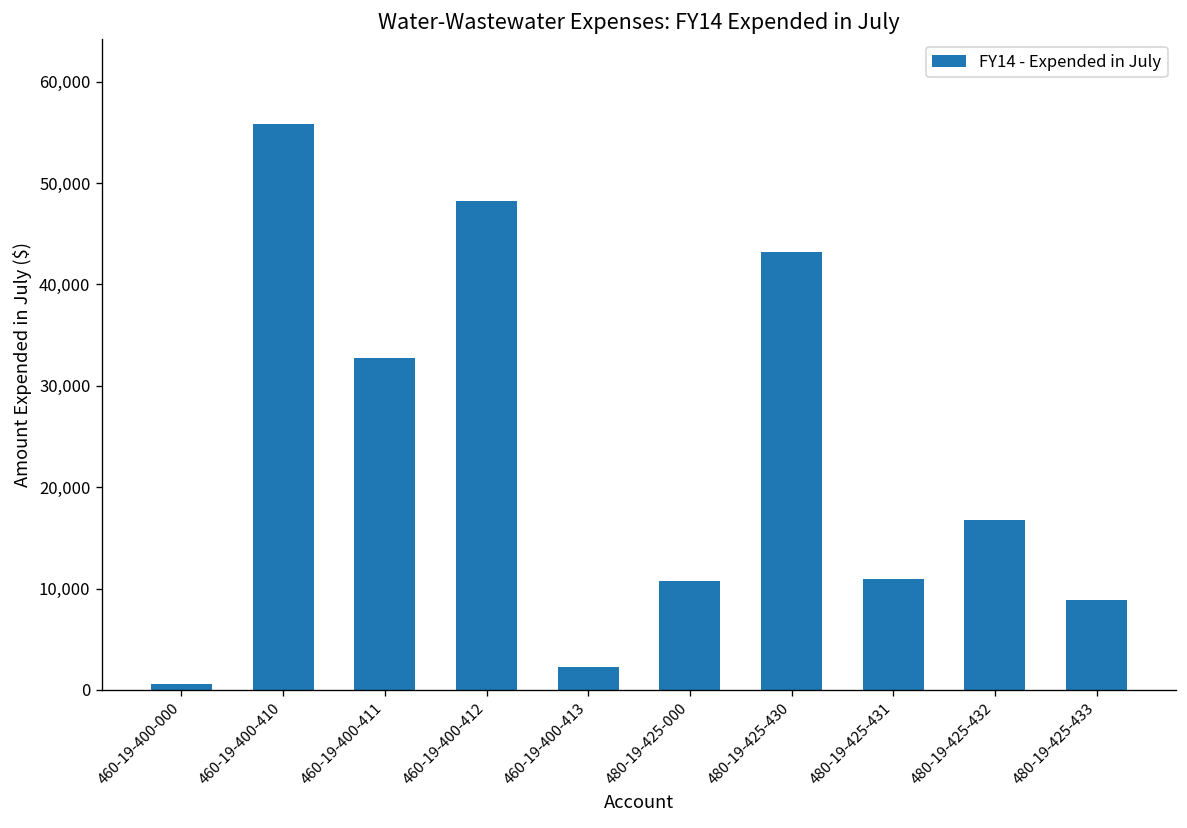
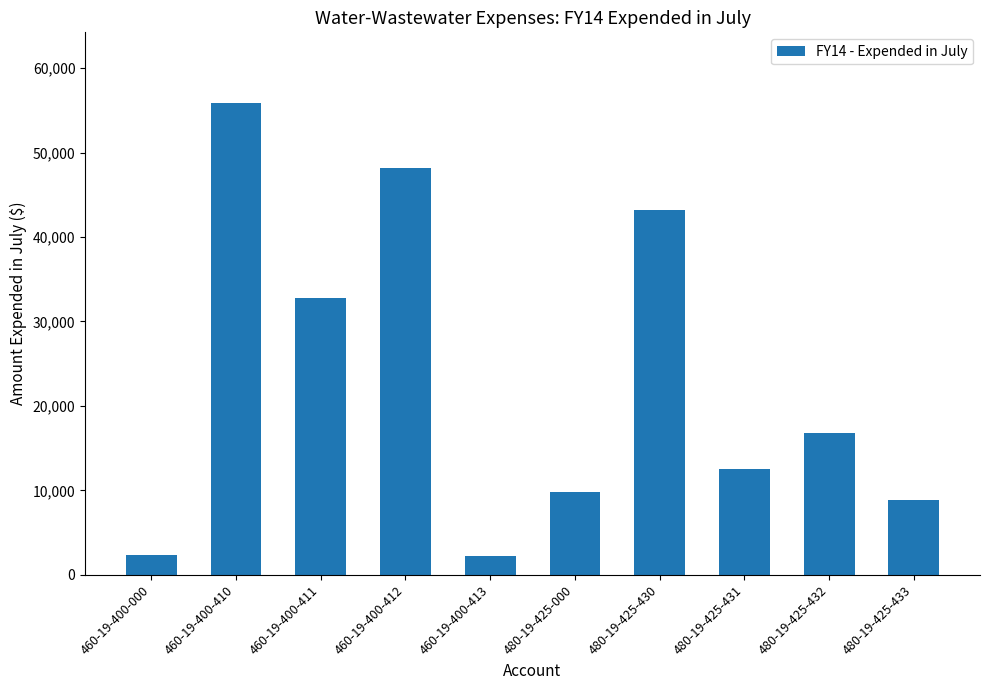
460-19-400-000: 1,000 -> 2,000
480-19-425-000: 11,000 -> 10,000
480-19-425-431: 11,000 -> 13,000
